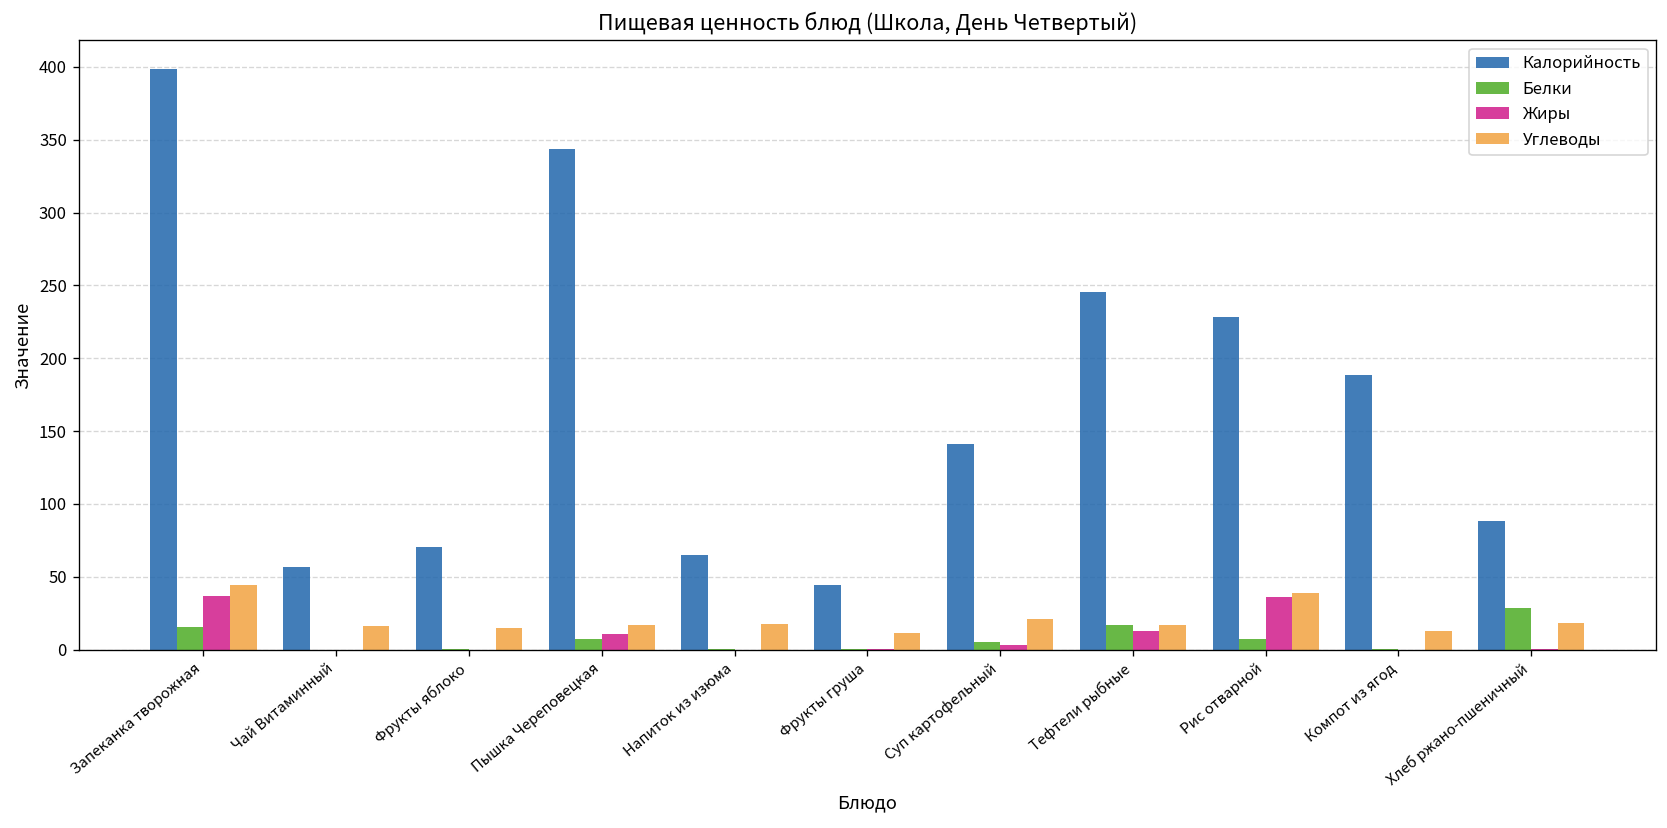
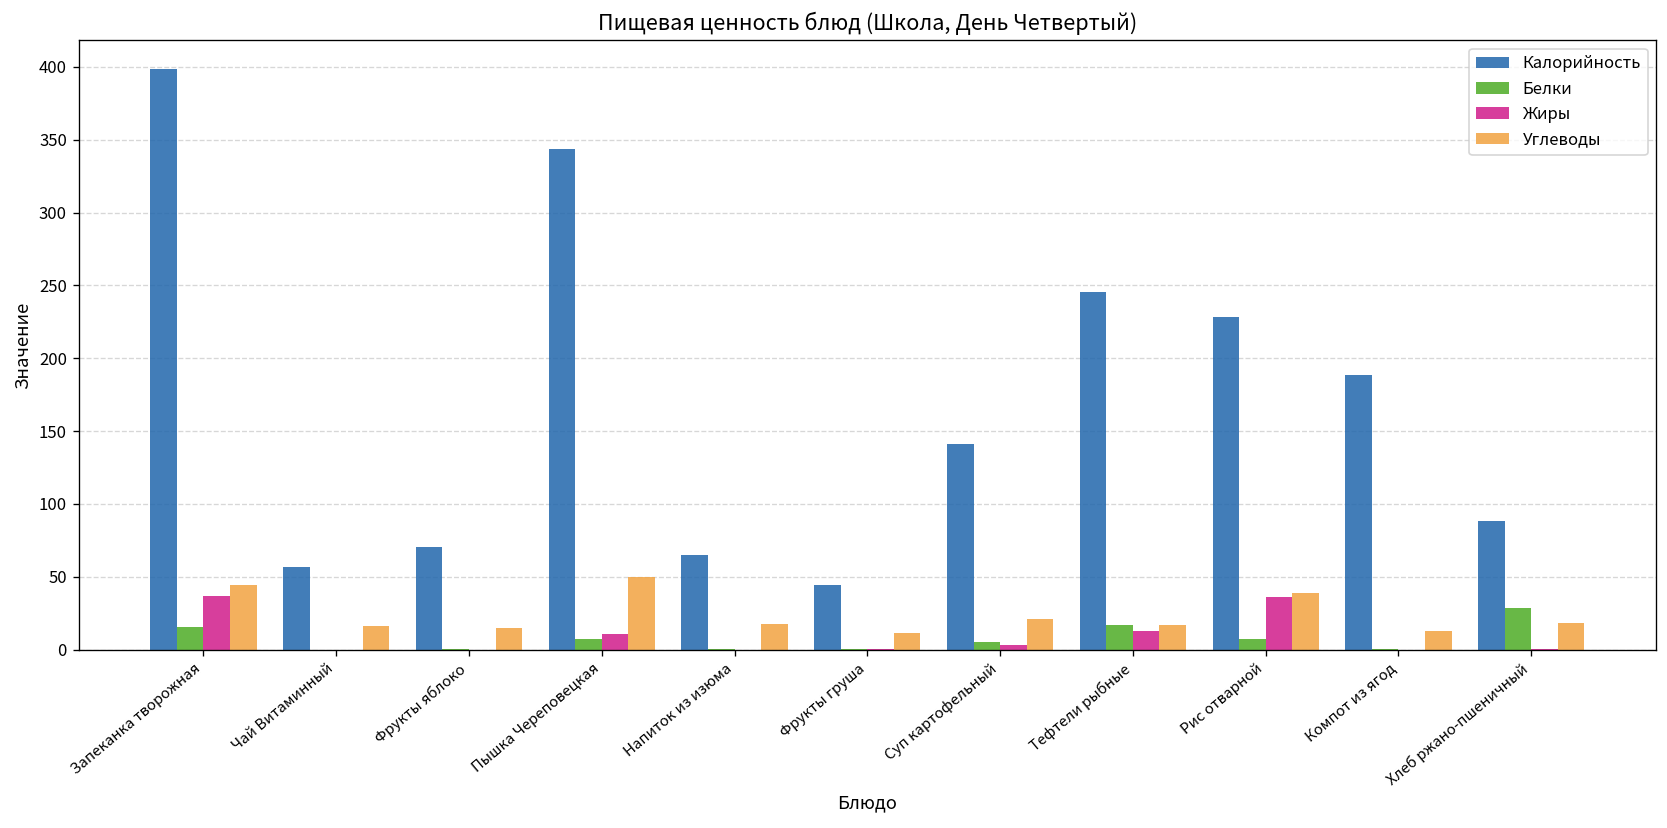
Углеводы, Пышка Череповецкая: 17 -> 50
